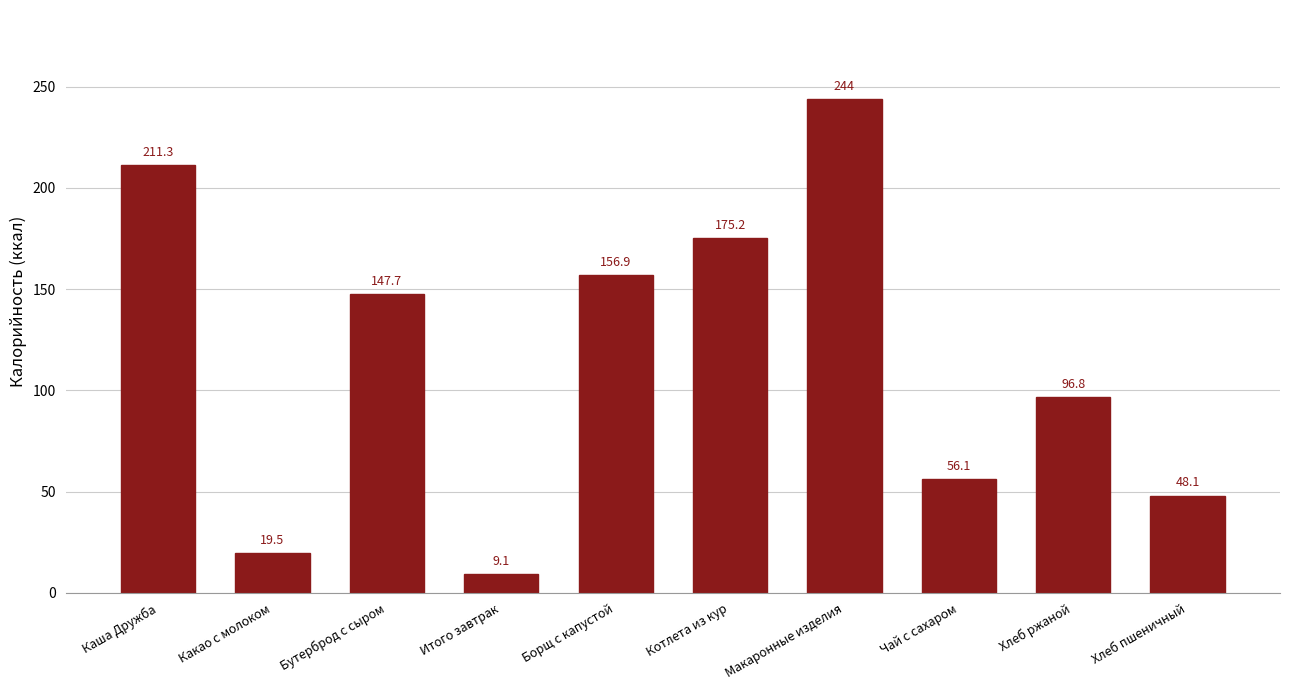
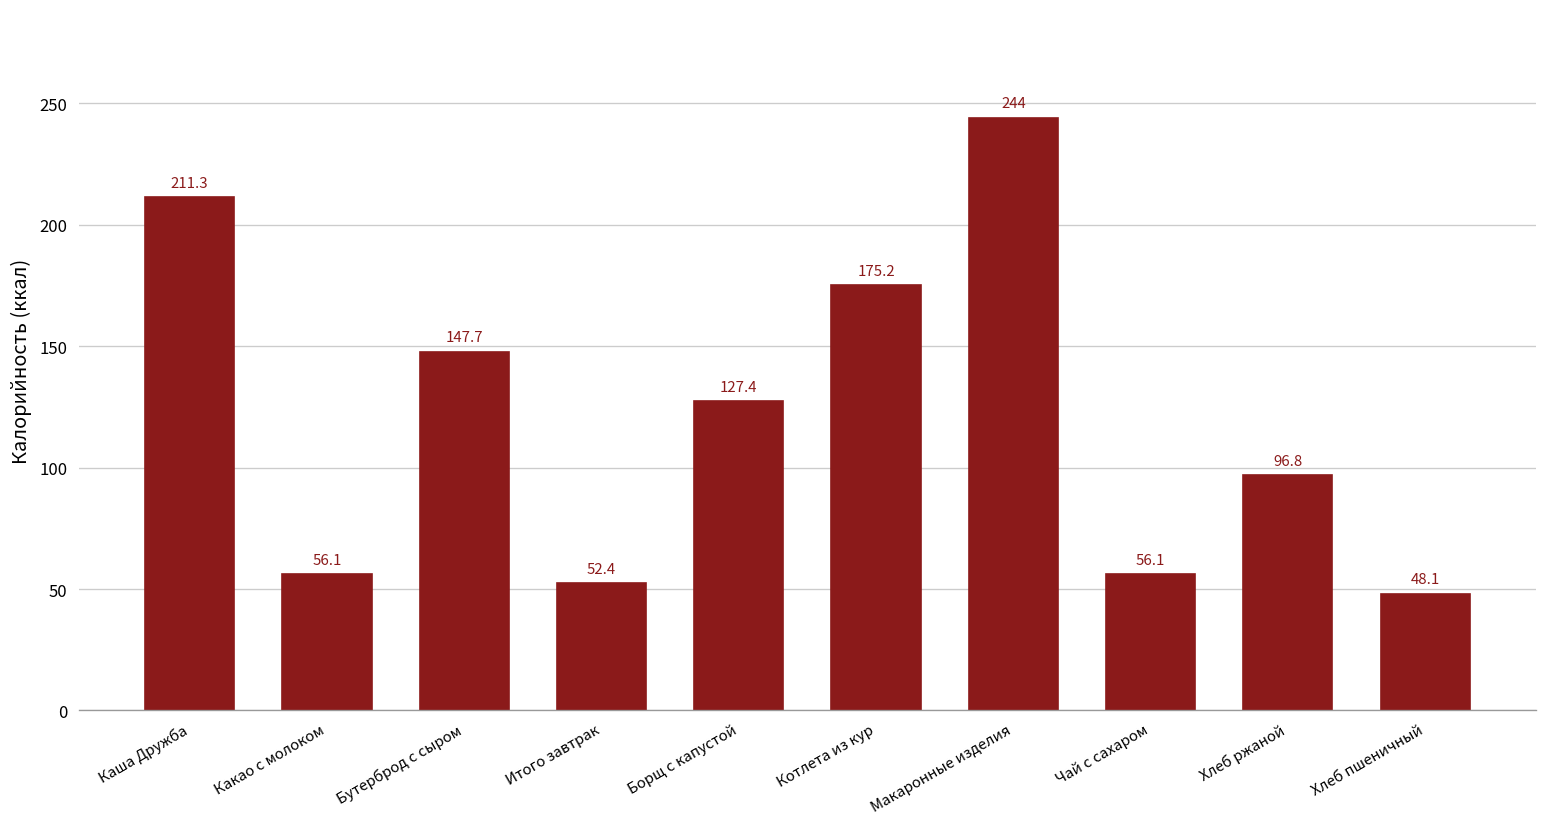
Какао с молоком: 19.5 -> 56.1
Итого завтрак: 9.1 -> 52.4
Борщ с капустой: 156.9 -> 127.4
